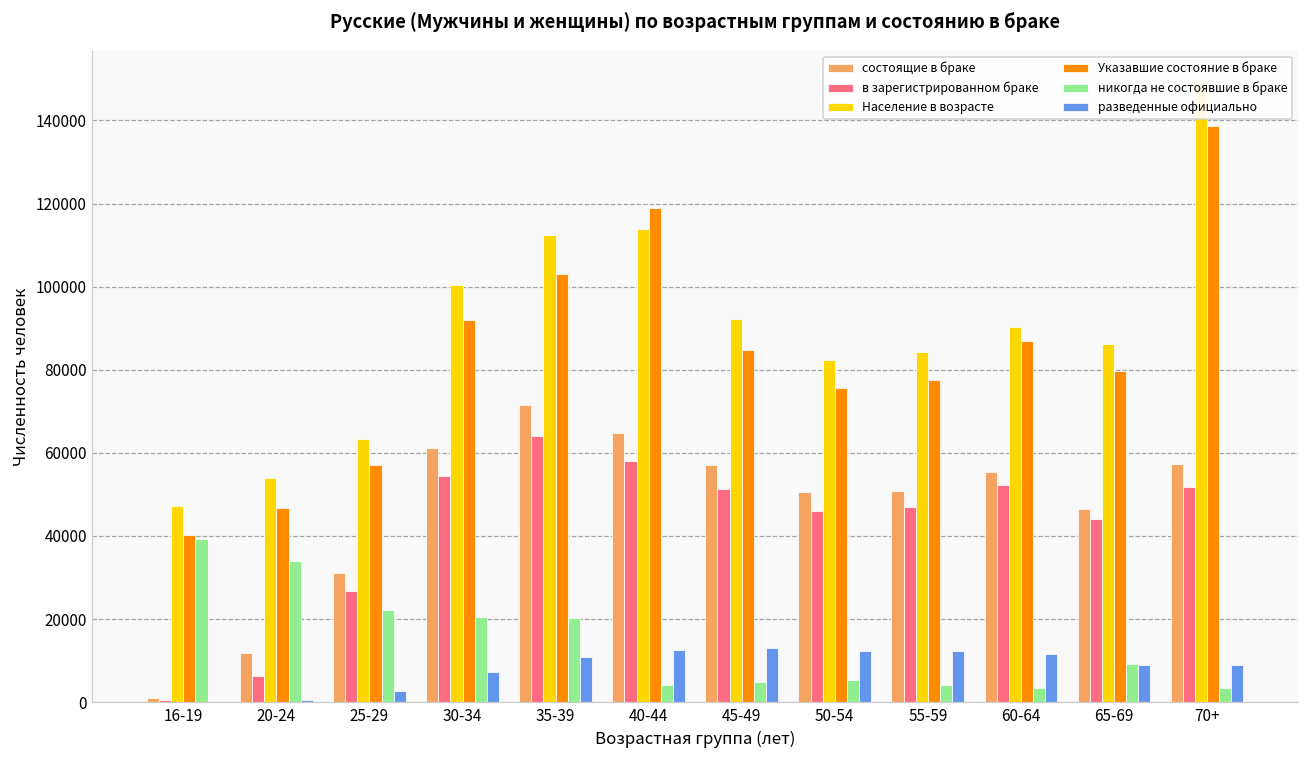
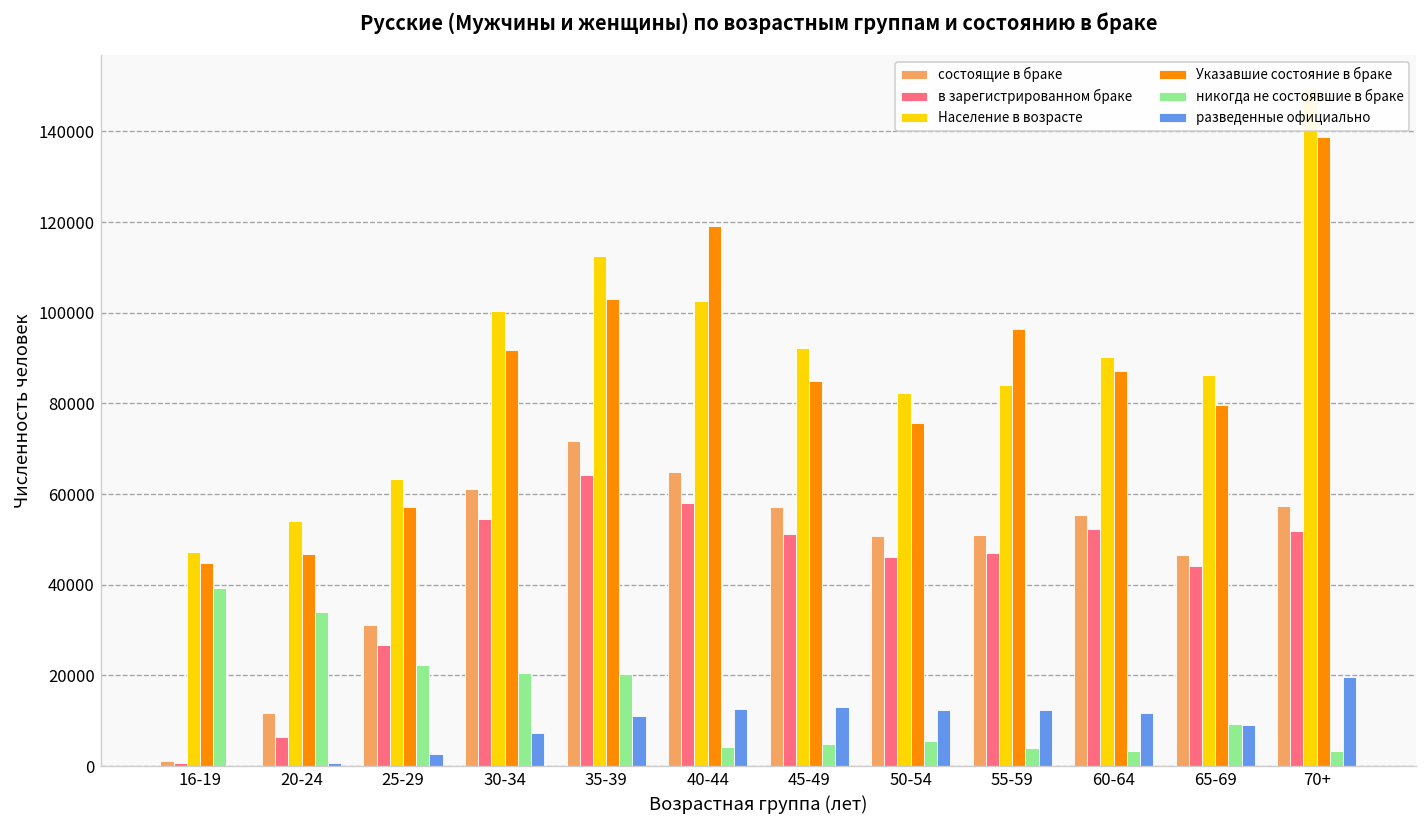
Указавшие состояние в браке, 16-19: 40000 -> 45000
Население в возрасте, 40-44: 114000 -> 103000
Указавшие состояние в браке, 55-59: 77000 -> 96000
разведенные официально, 70+: 9000 -> 20000
